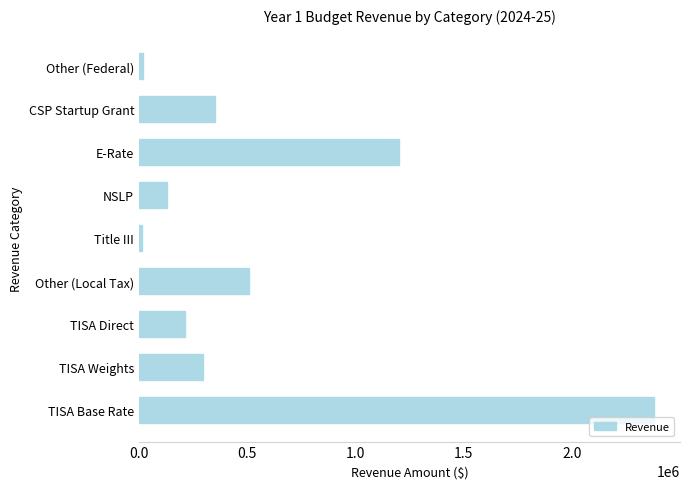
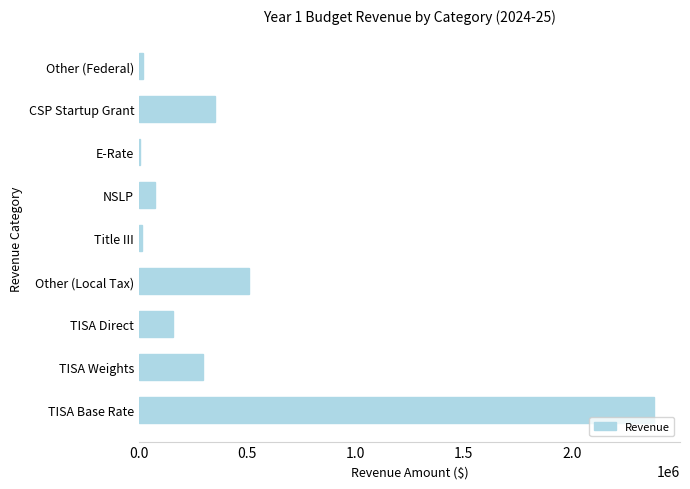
E-Rate: 1200000 -> 10000
NSLP: 130000 -> 70000
TISA Direct: 210000 -> 160000
